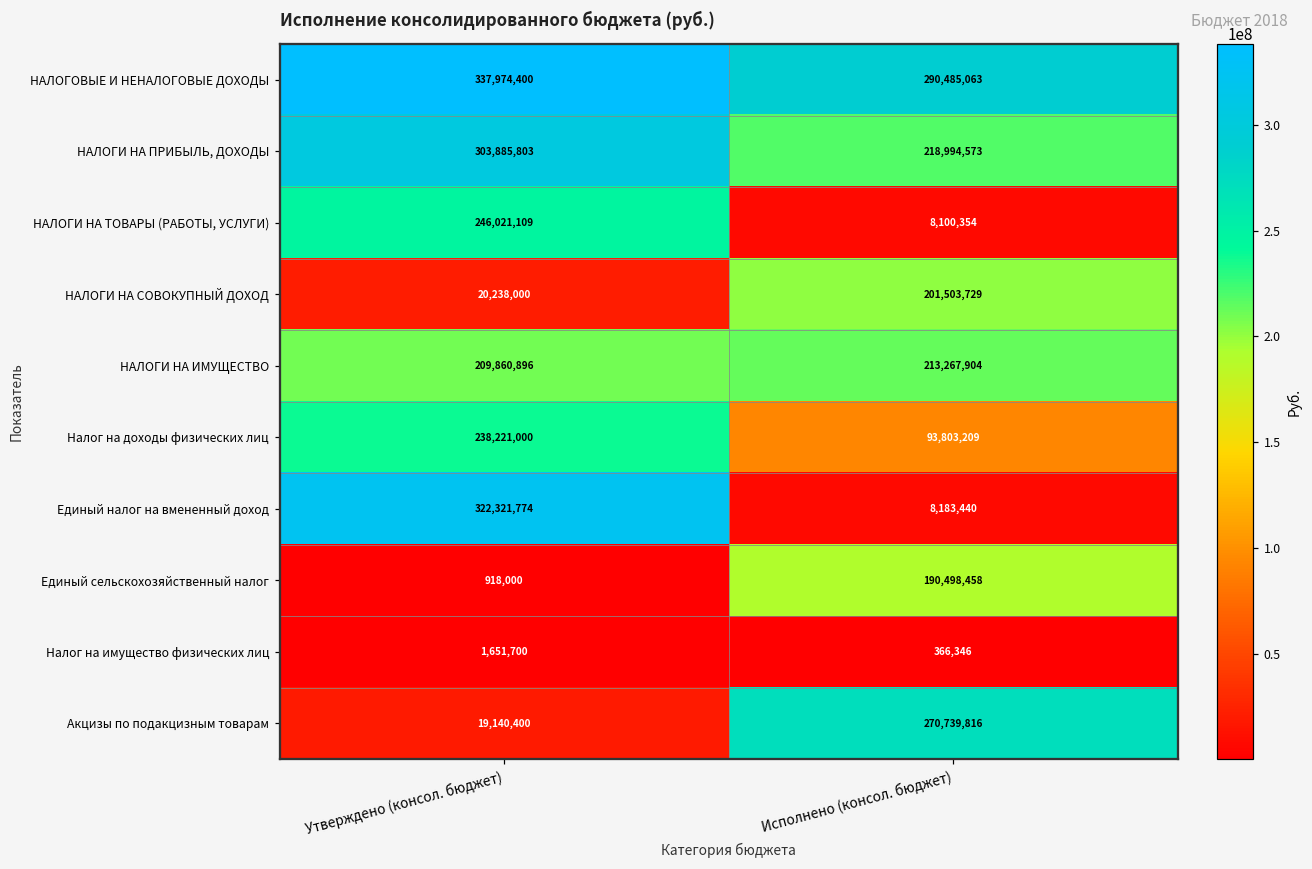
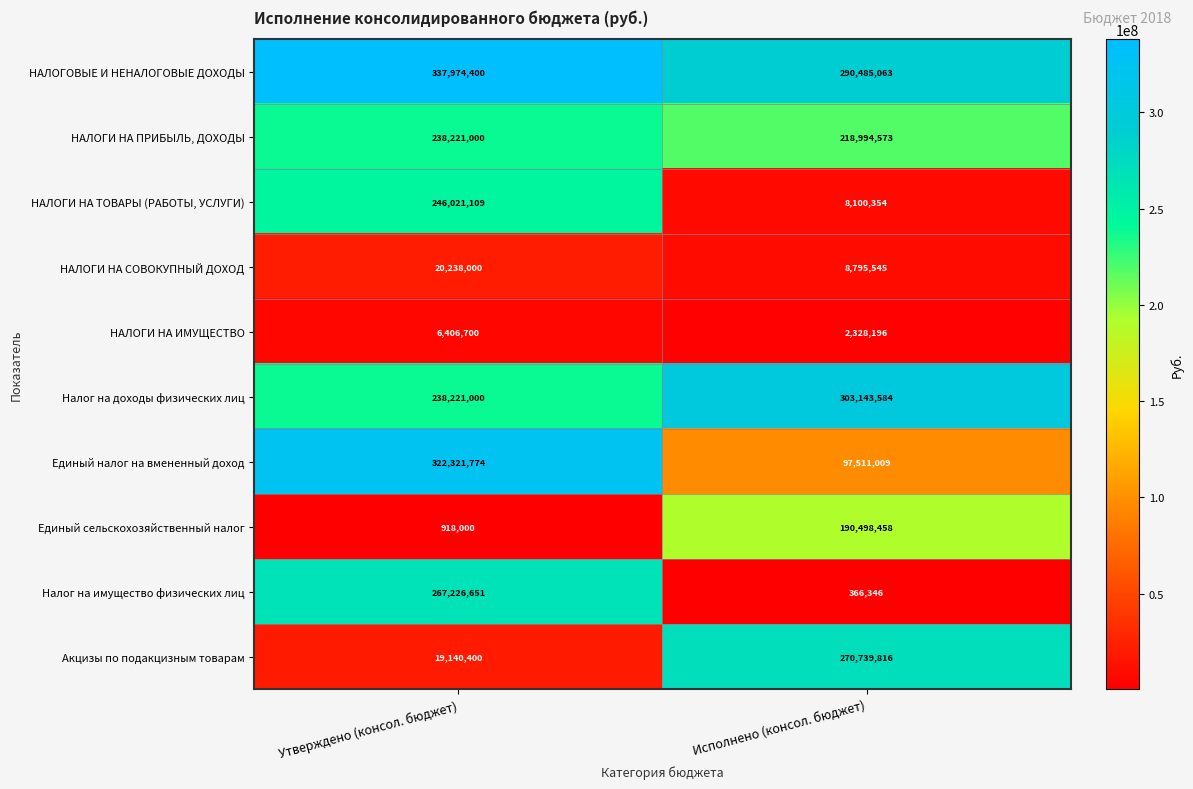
НАЛОГИ НА ПРИБЫЛЬ, ДОХОДЫ, Утверждено (консол. бюджет): 303,885,803 -> 238,221,000
НАЛОГИ НА СОВОКУПНЫЙ ДОХОД, Исполнено (консол. бюджет): 201,503,729 -> 8,795,545
НАЛОГИ НА ИМУЩЕСТВО, Утверждено (консол. бюджет): 209,860,896 -> 6,406,700
НАЛОГИ НА ИМУЩЕСТВО, Исполнено (консол. бюджет): 213,267,904 -> 2,328,196
Налог на доходы физических лиц, Исполнено (консол. бюджет): 93,803,209 -> 303,143,584
Единый налог на вмененный доход, Исполнено (консол. бюджет): 8,183,440 -> 97,511,009
Налог на имущество физических лиц, Утверждено (консол. бюджет): 1,651,700 -> 267,226,651
